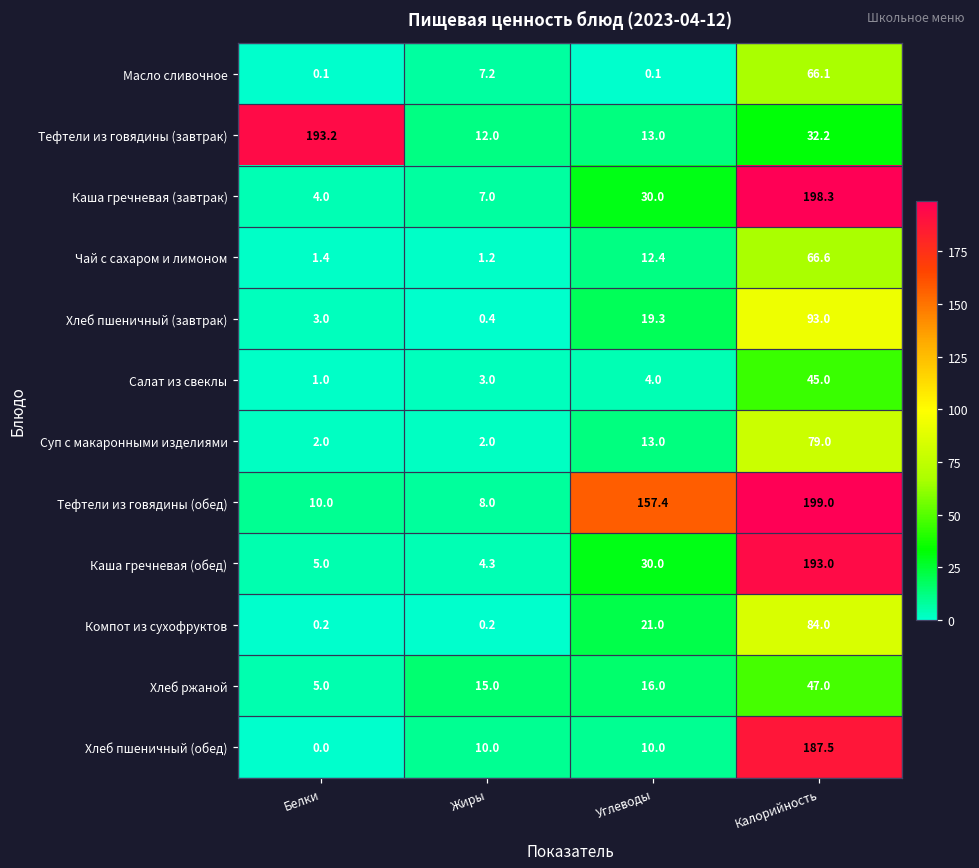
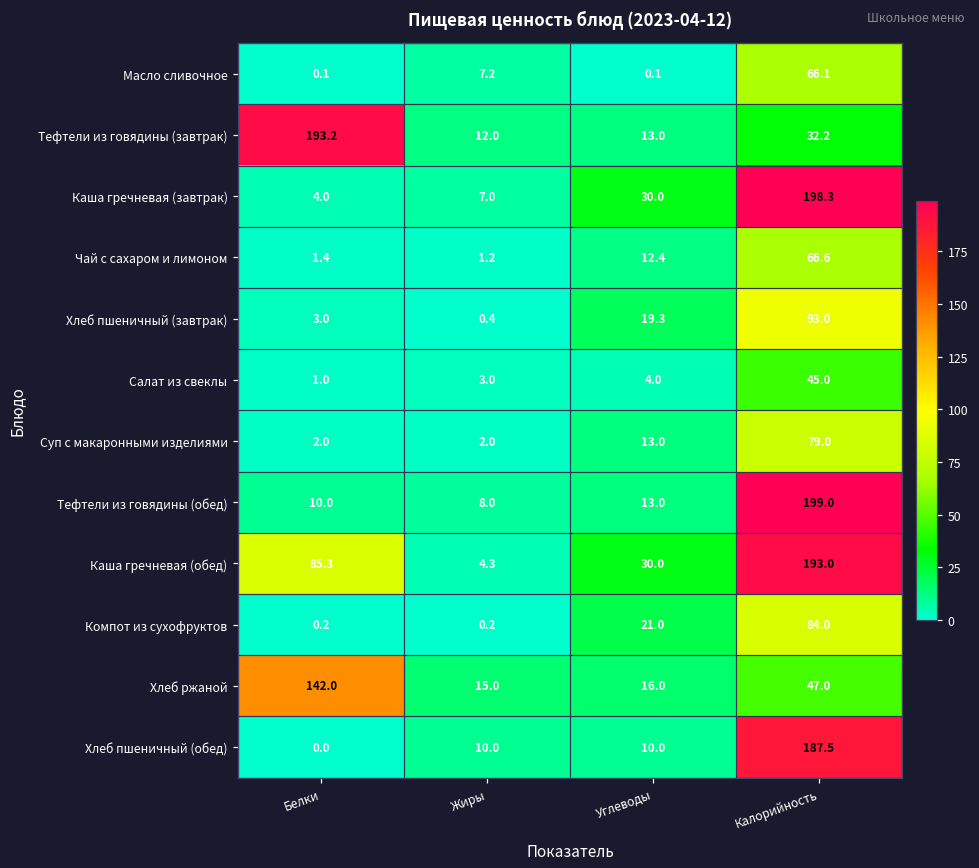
Тефтели из говядины (обед), Углеводы: 157.4 -> 13.0
Каша гречневая (обед), Белки: 5.0 -> 85.3
Хлеб ржаной, Белки: 5.0 -> 142.0
